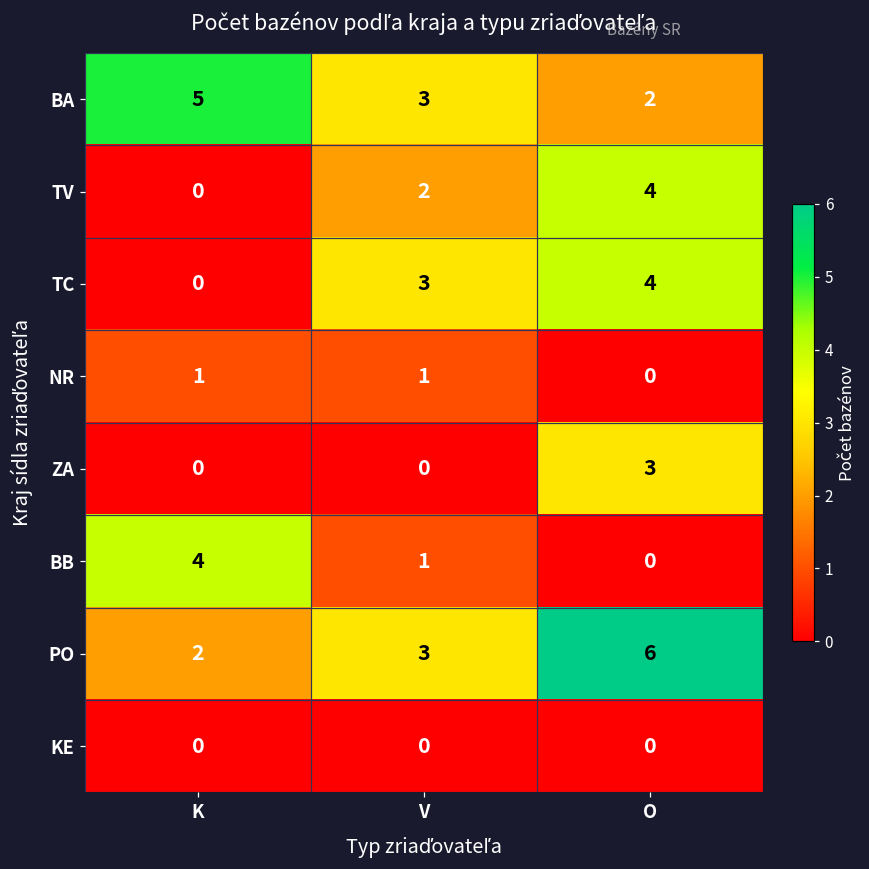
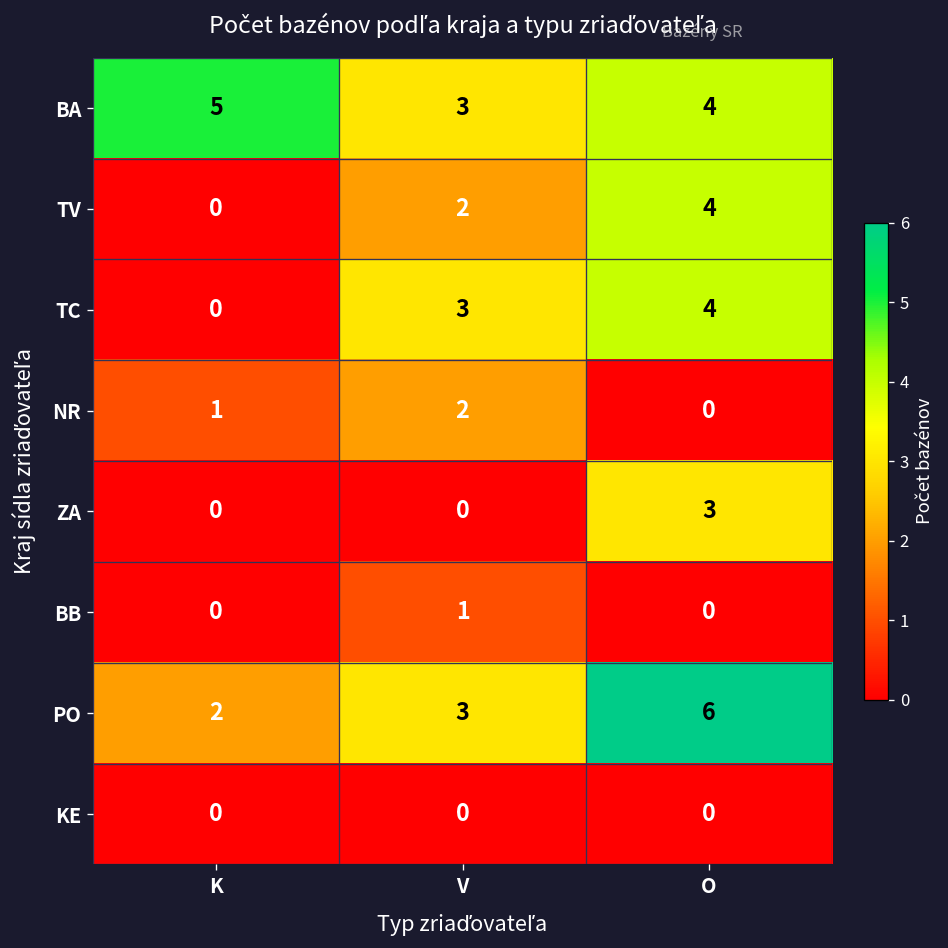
BA, O: 2 -> 4
NR, V: 1 -> 2
BB, K: 4 -> 0
